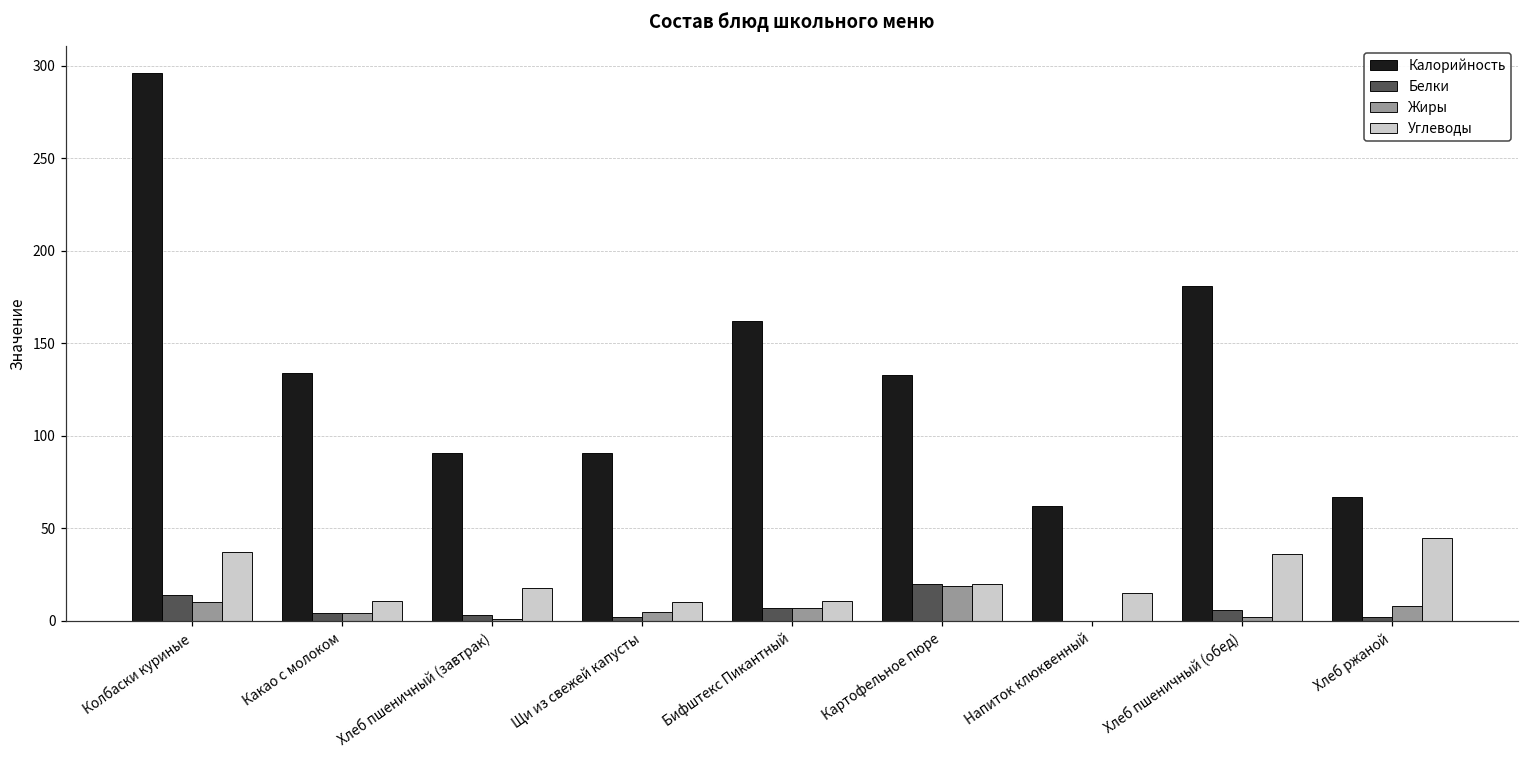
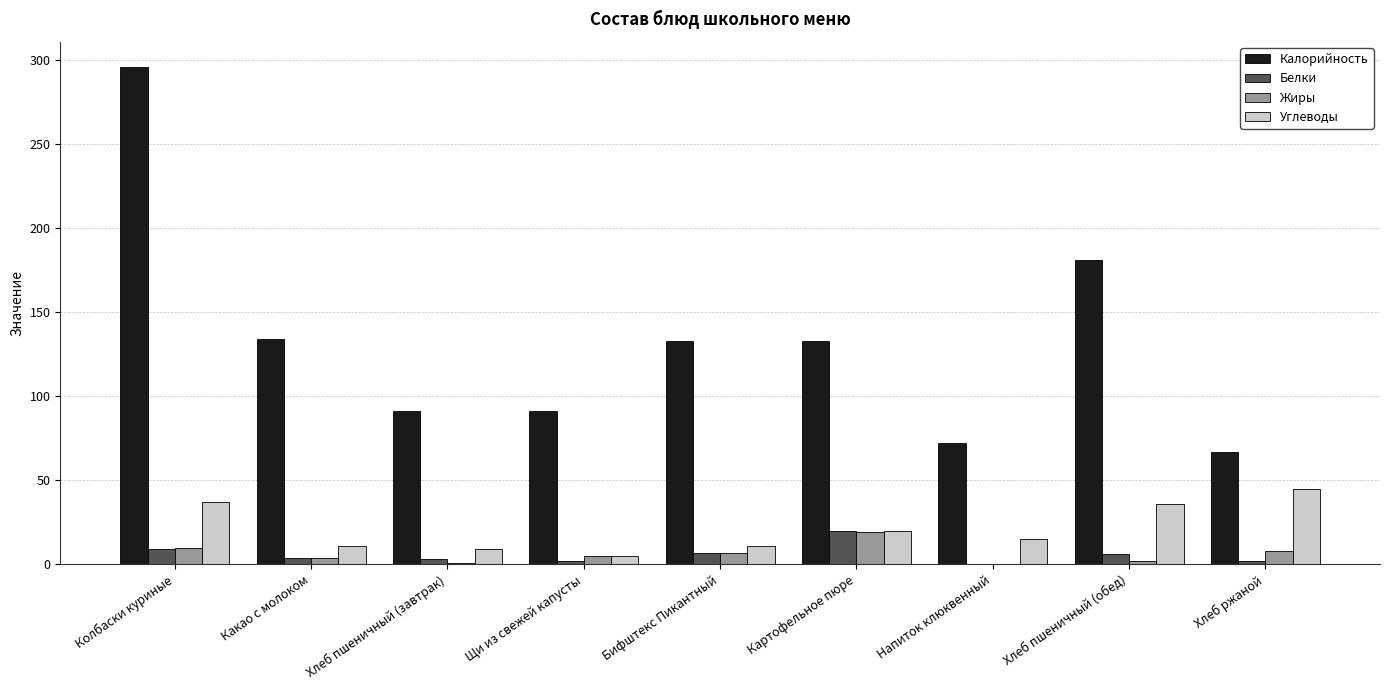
Белки, Колбаски куриные: 14 -> 9
Углеводы, Хлеб пшеничный (завтрак): 18 -> 9
Углеводы, Щи из свежей капусты: 10 -> 5
Калорийность, Бифштекс Пикантный: 162 -> 133
Калорийность, Напиток клюквенный: 62 -> 72
